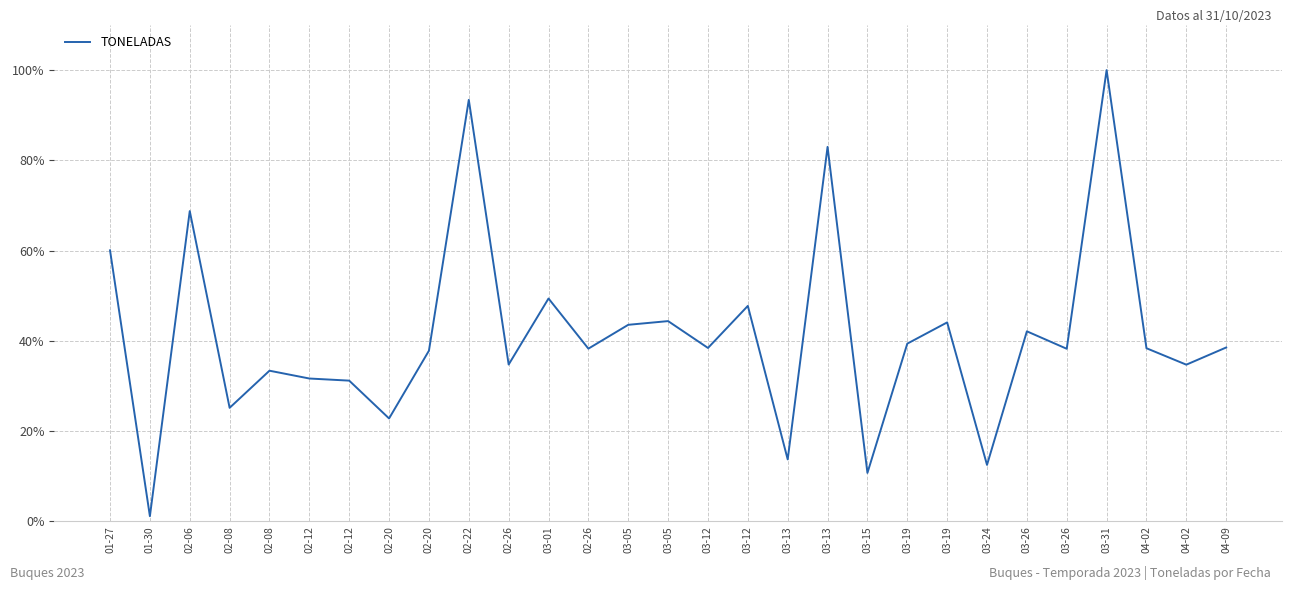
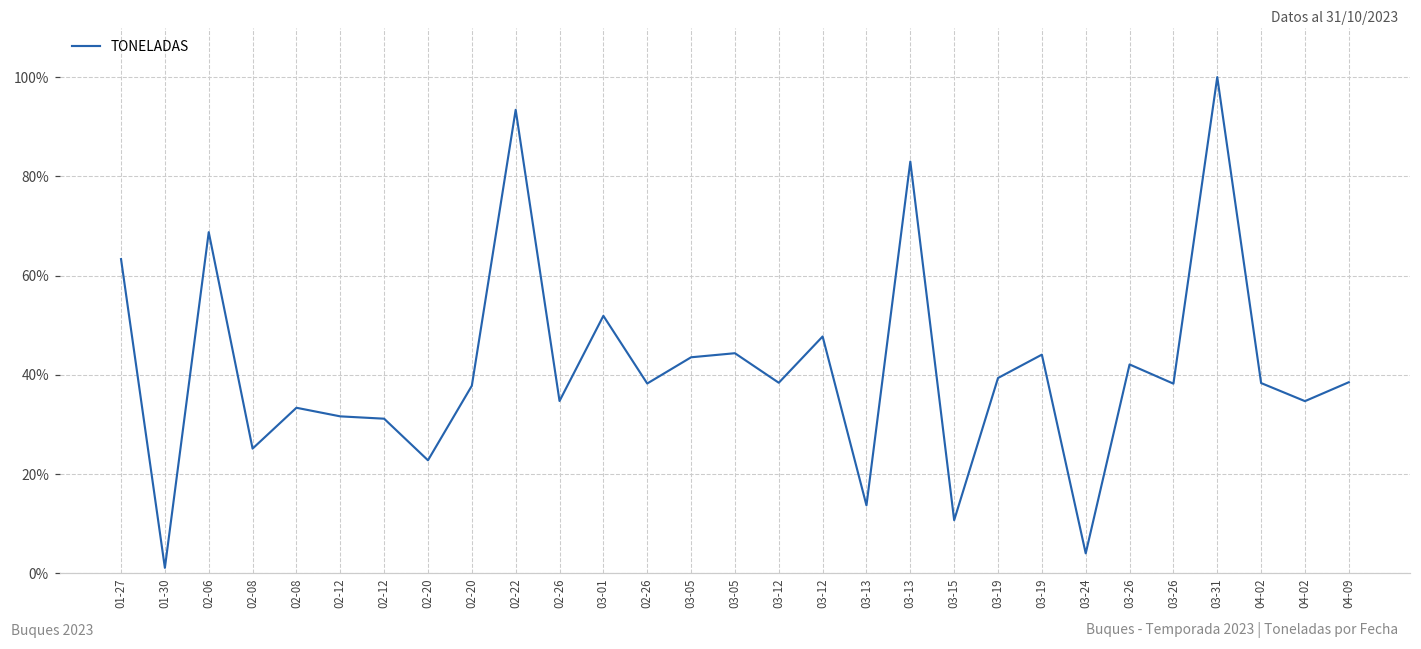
01-27: 60% -> 63%
03-01: 49% -> 52%
03-24: 12% -> 4%
